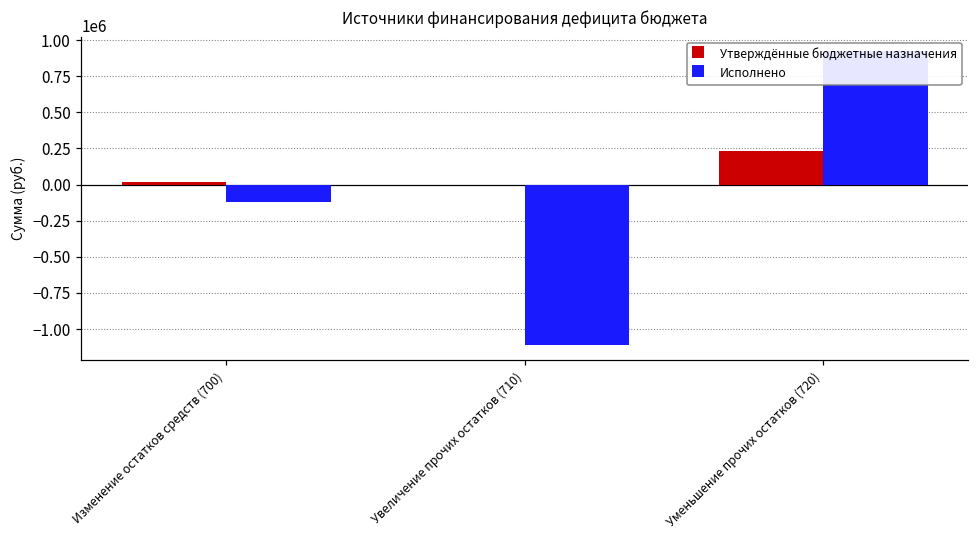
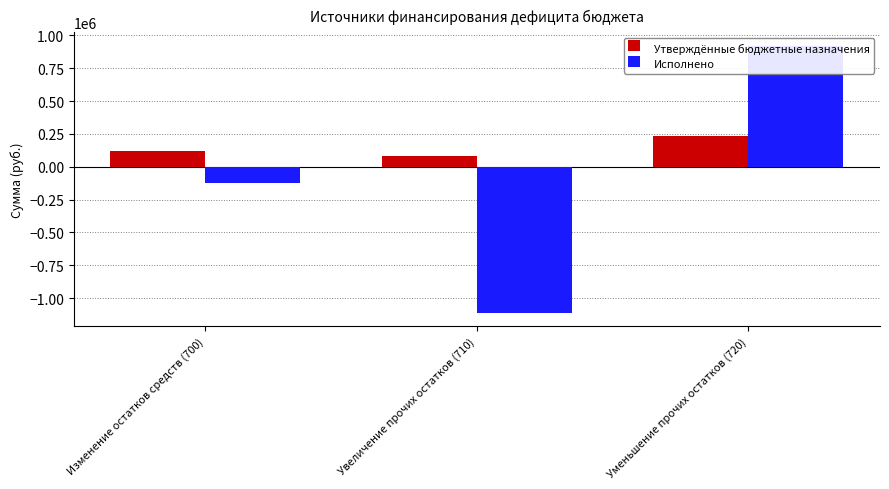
Утверждённые бюджетные назначения, Изменение остатков средств (700): 20000 -> 120000
Утверждённые бюджетные назначения, Увеличение прочих остатков (710): 0 -> 80000
